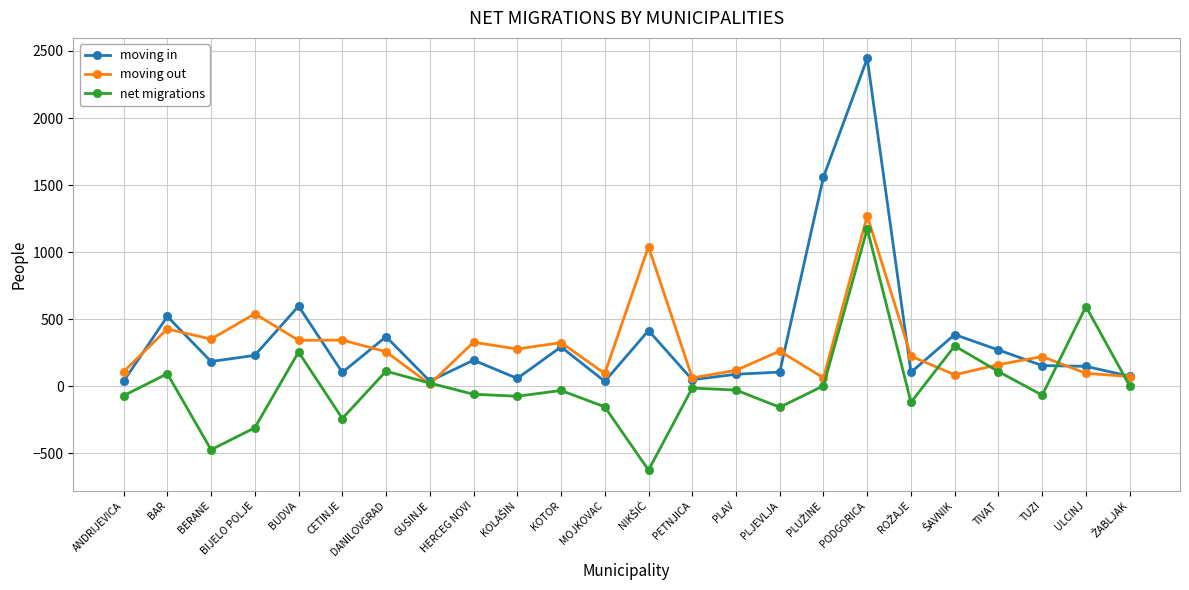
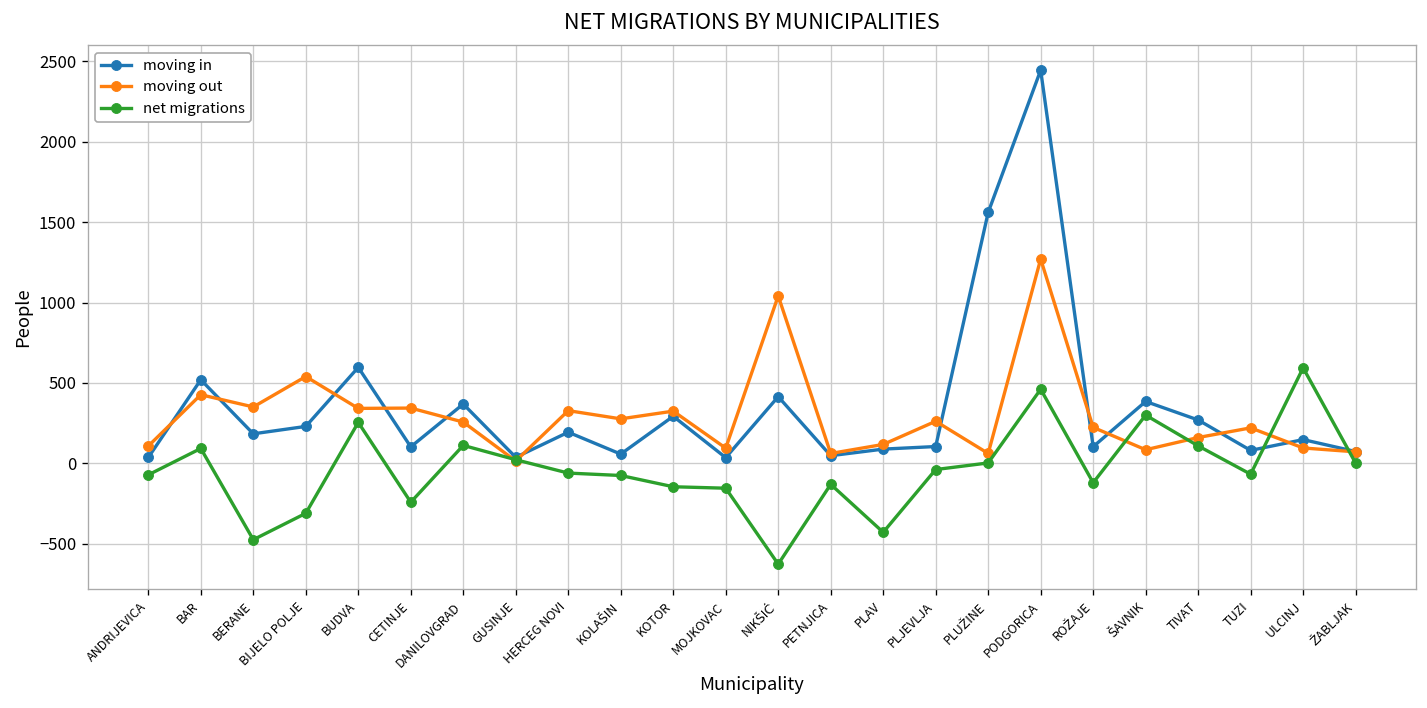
net migrations, KOTOR: -30 -> -150
net migrations, PETNJICA: -10 -> -130
net migrations, PLAV: -30 -> -430
net migrations, PLJEVLJA: -160 -> -40
net migrations, PODGORICA: 1170 -> 460
moving in, TUZI: 150 -> 80
